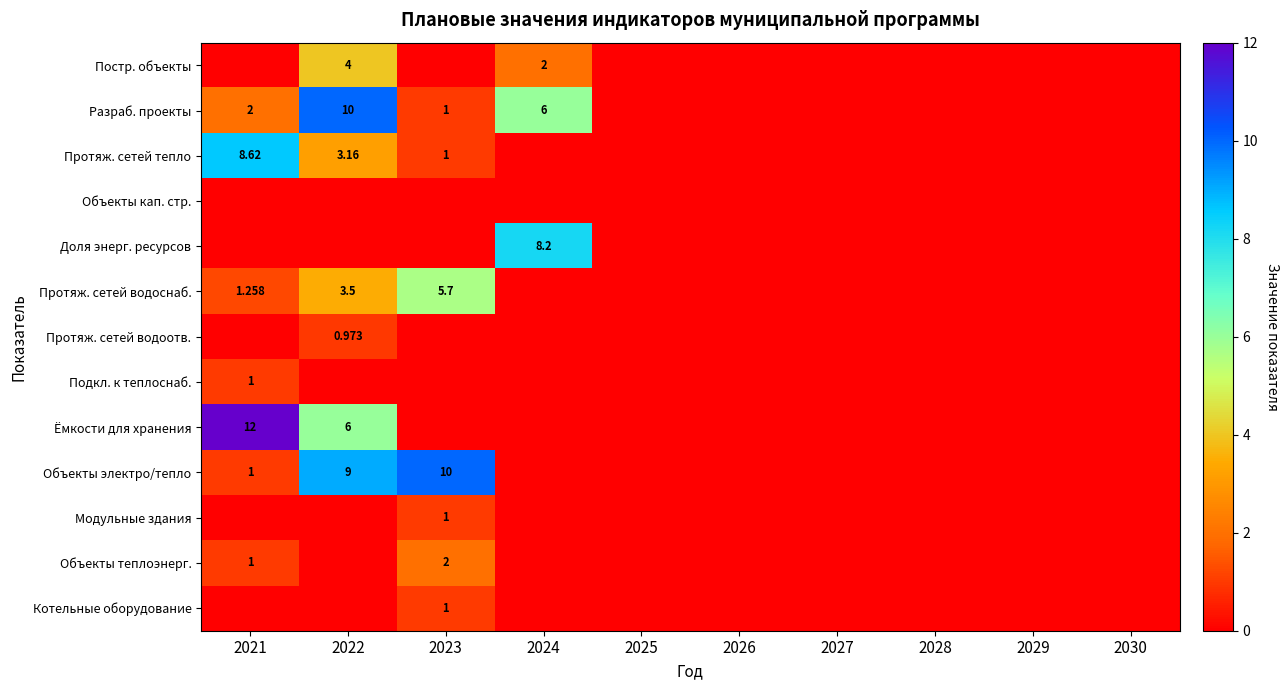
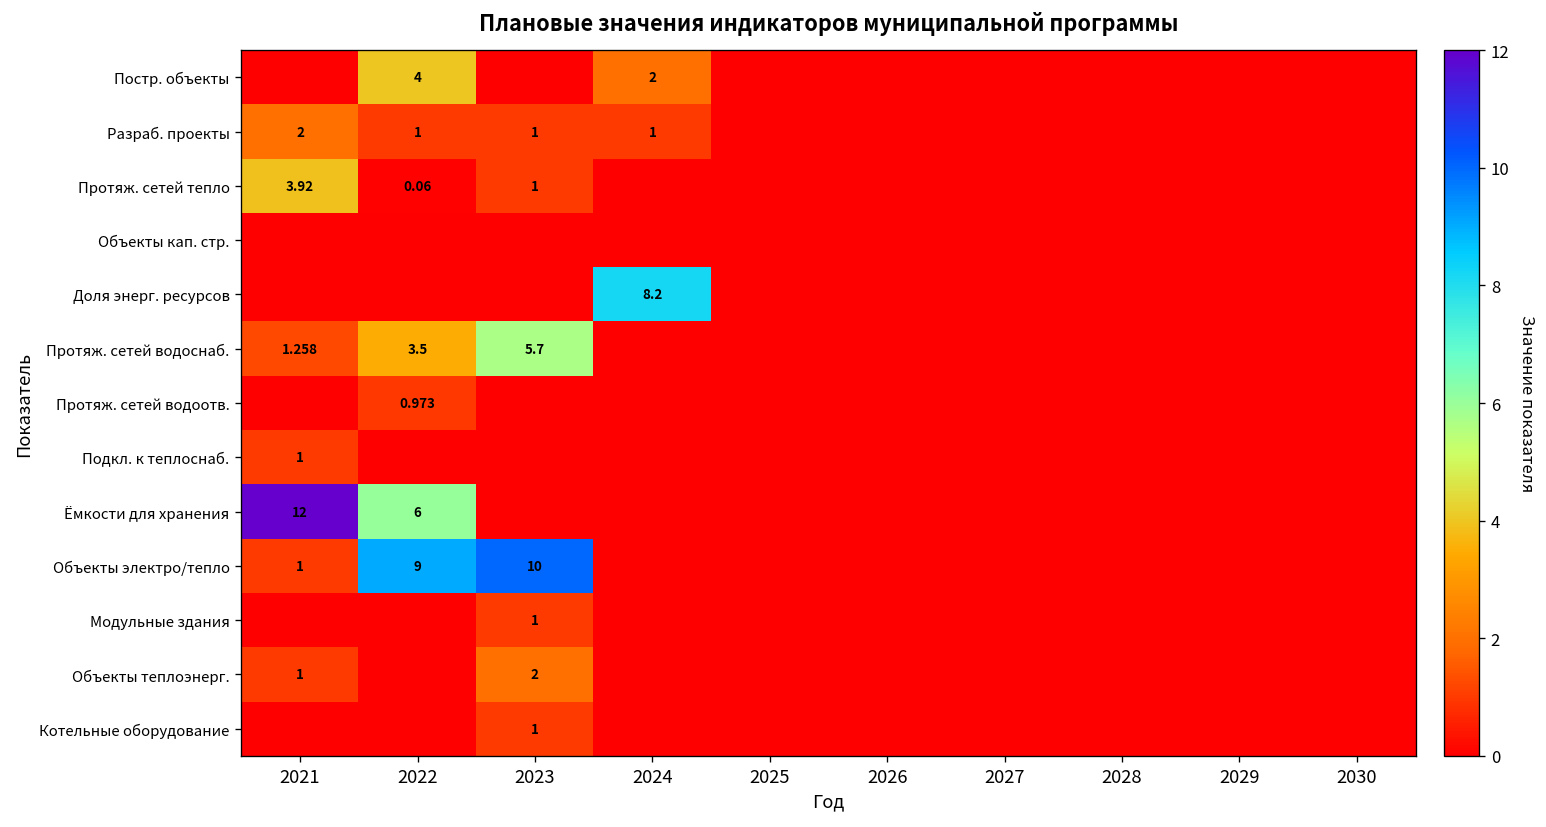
Разраб. проекты, 2022: 10 -> 1
Разраб. проекты, 2024: 6 -> 1
Протяж. сетей тепло, 2021: 8.62 -> 3.92
Протяж. сетей тепло, 2022: 3.16 -> 0.06
